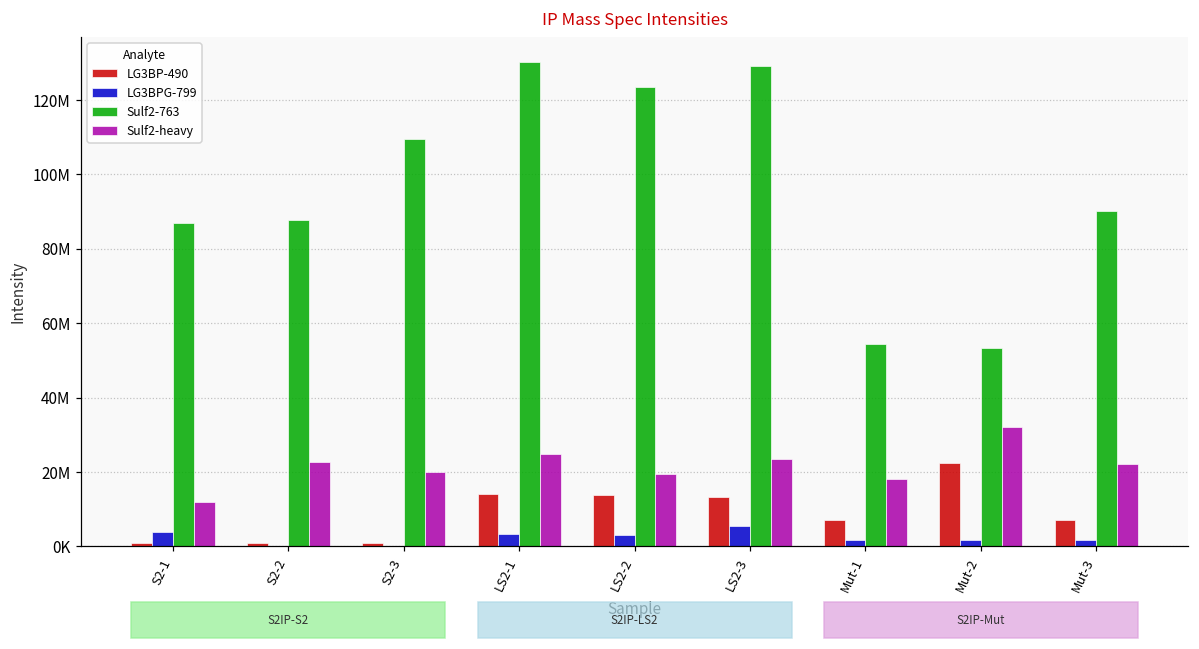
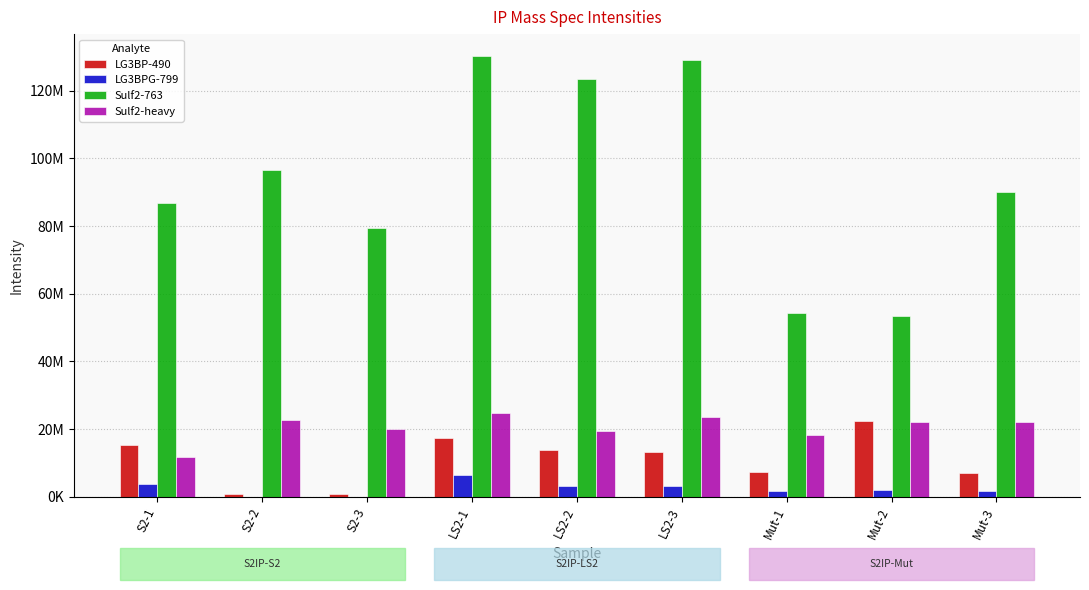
LG3BP-490, S2-1: 1000000 -> 15000000
Sulf2-763, S2-2: 88000000 -> 97000000
Sulf2-763, S2-3: 110000000 -> 79000000
LG3BP-490, LS2-1: 14000000 -> 17000000
LG3BPG-799, LS2-1: 3000000 -> 7000000
LG3BPG-799, LS2-3: 6000000 -> 3000000
Sulf2-heavy, Mut-2: 32000000 -> 22000000
